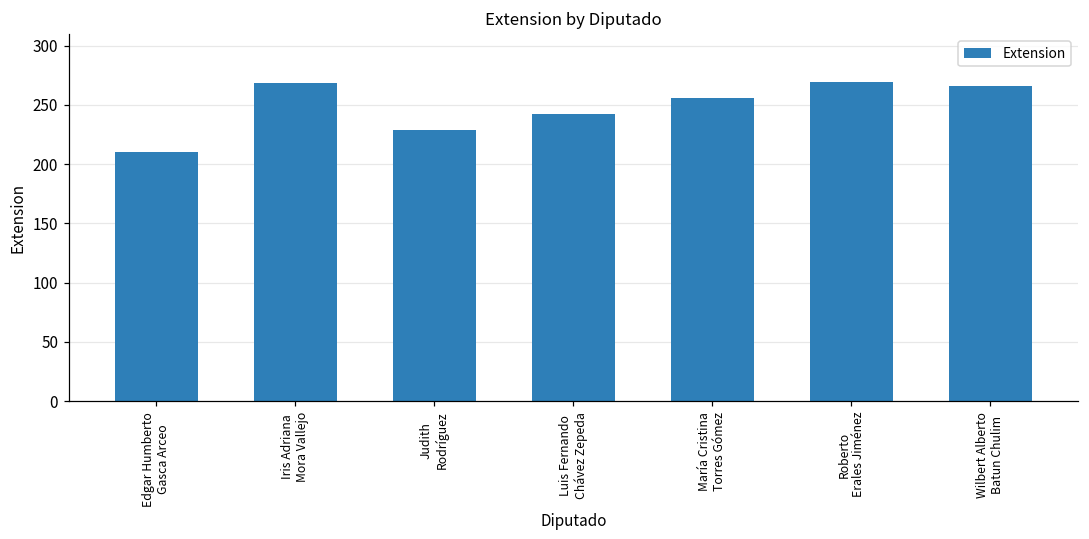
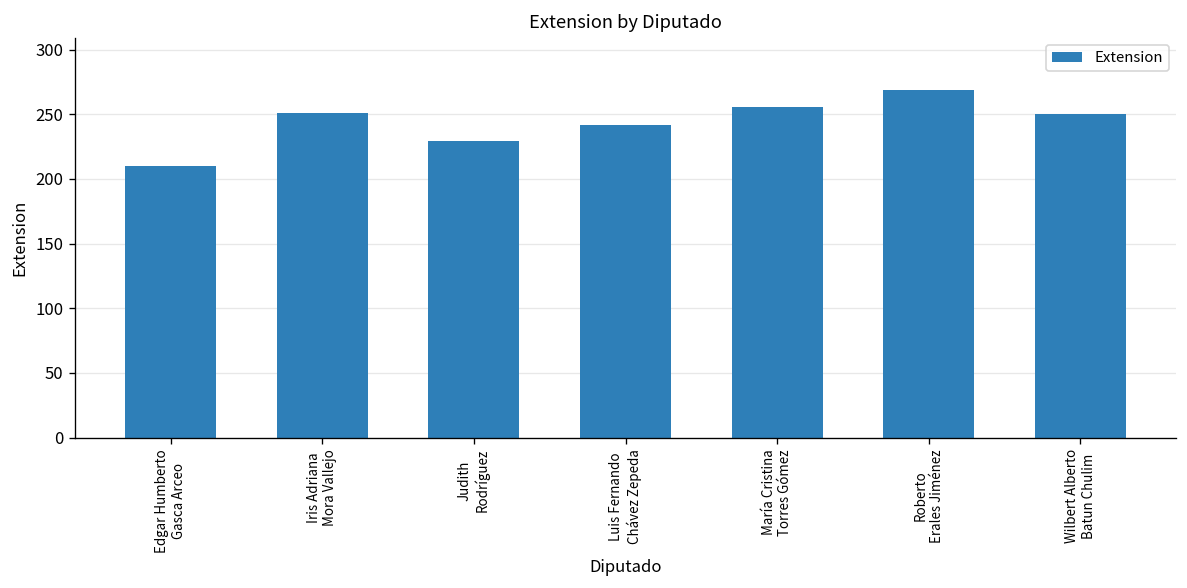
Iris Adriana Mora Vallejo: 268 -> 251
Wilbert Alberto Batun Chulim: 266 -> 250
